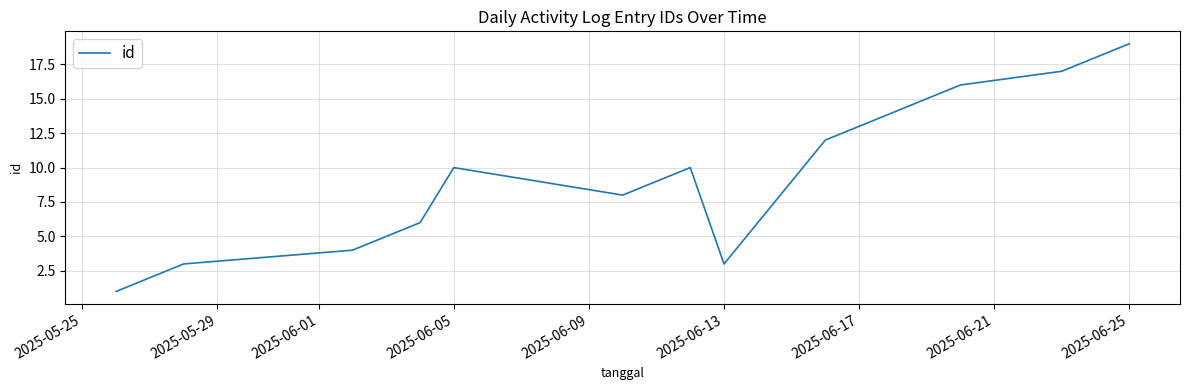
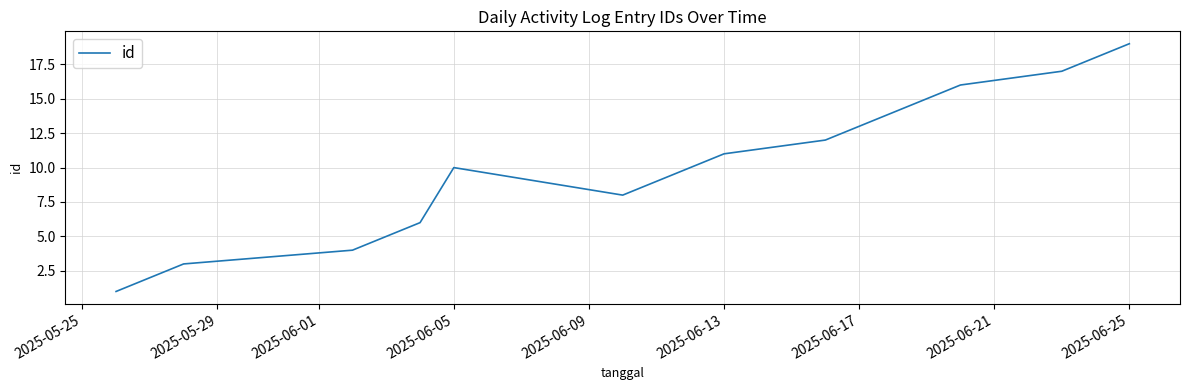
2025-06-13: 3 -> 11
